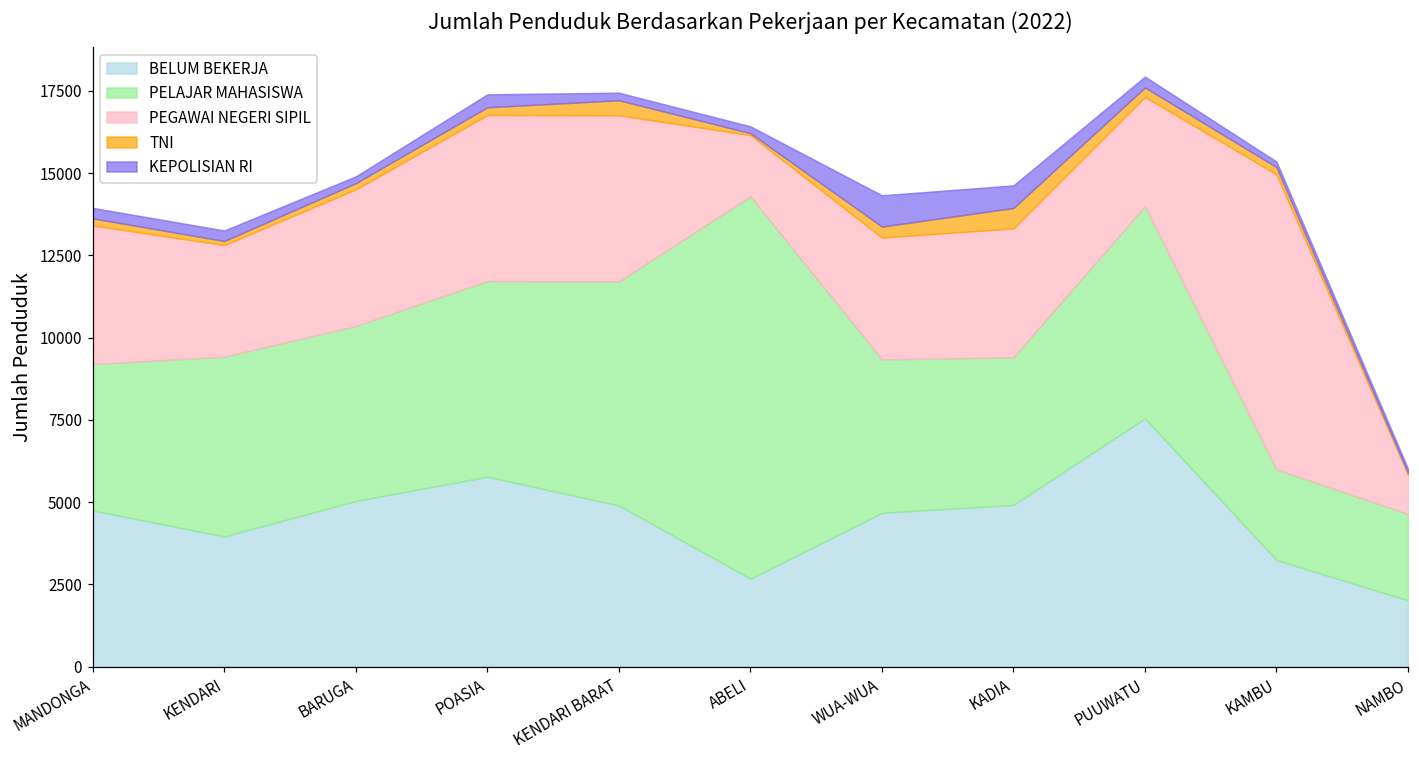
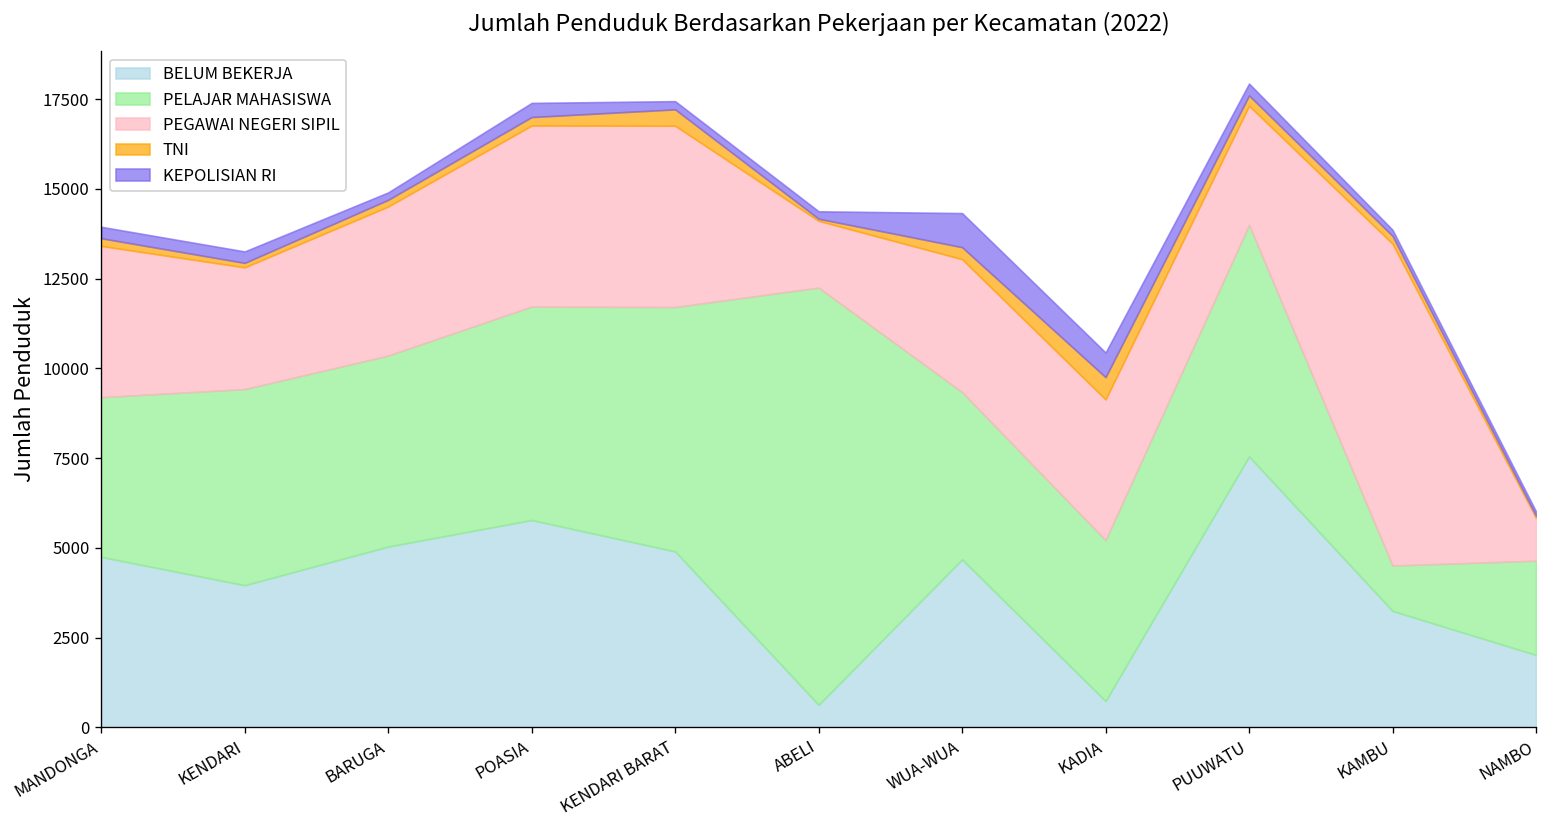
BELUM BEKERJA, ABELI: 2700 -> 600
BELUM BEKERJA, KADIA: 4900 -> 700
PELAJAR MAHASISWA, KAMBU: 2800 -> 1300
